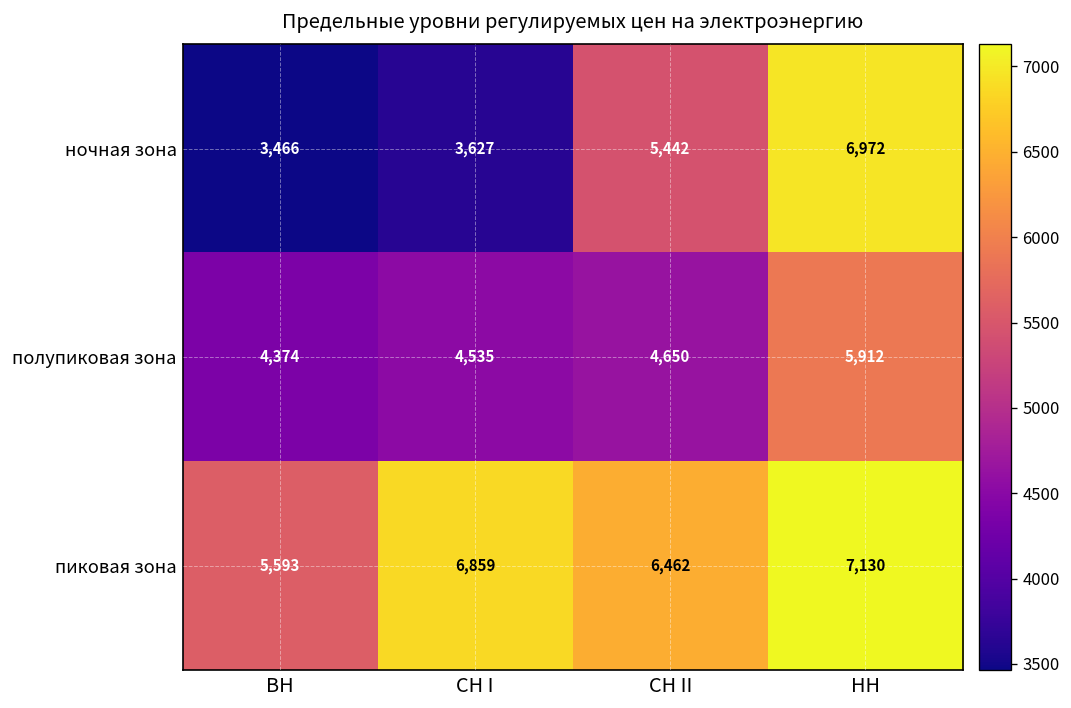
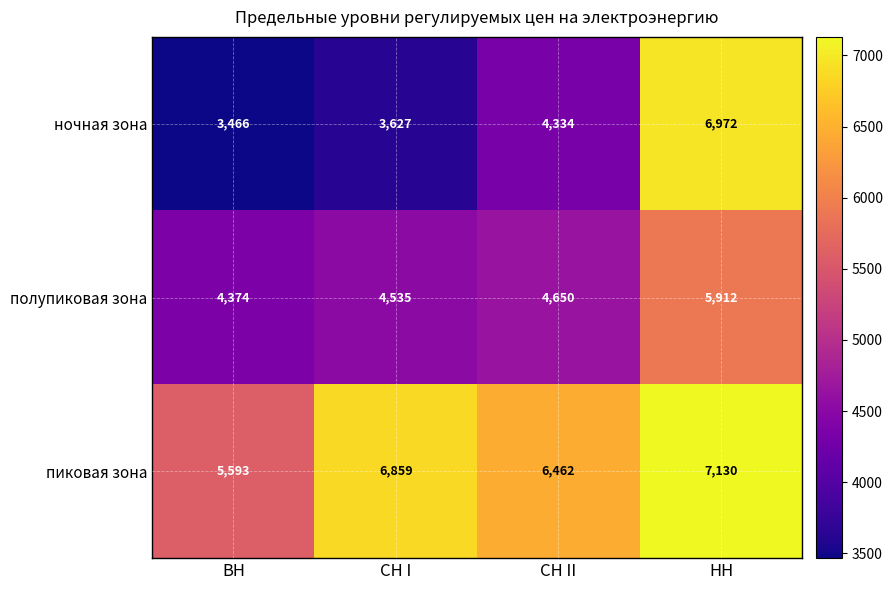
ночная зона, СН II: 5,442 -> 4,334
